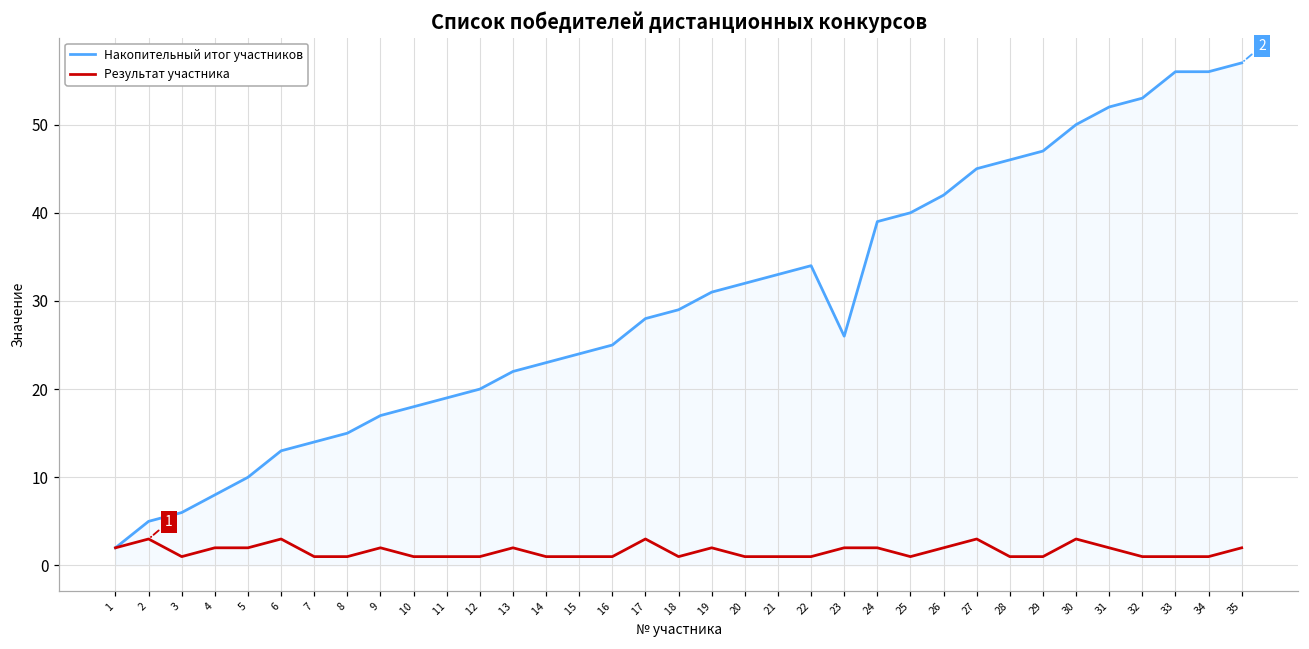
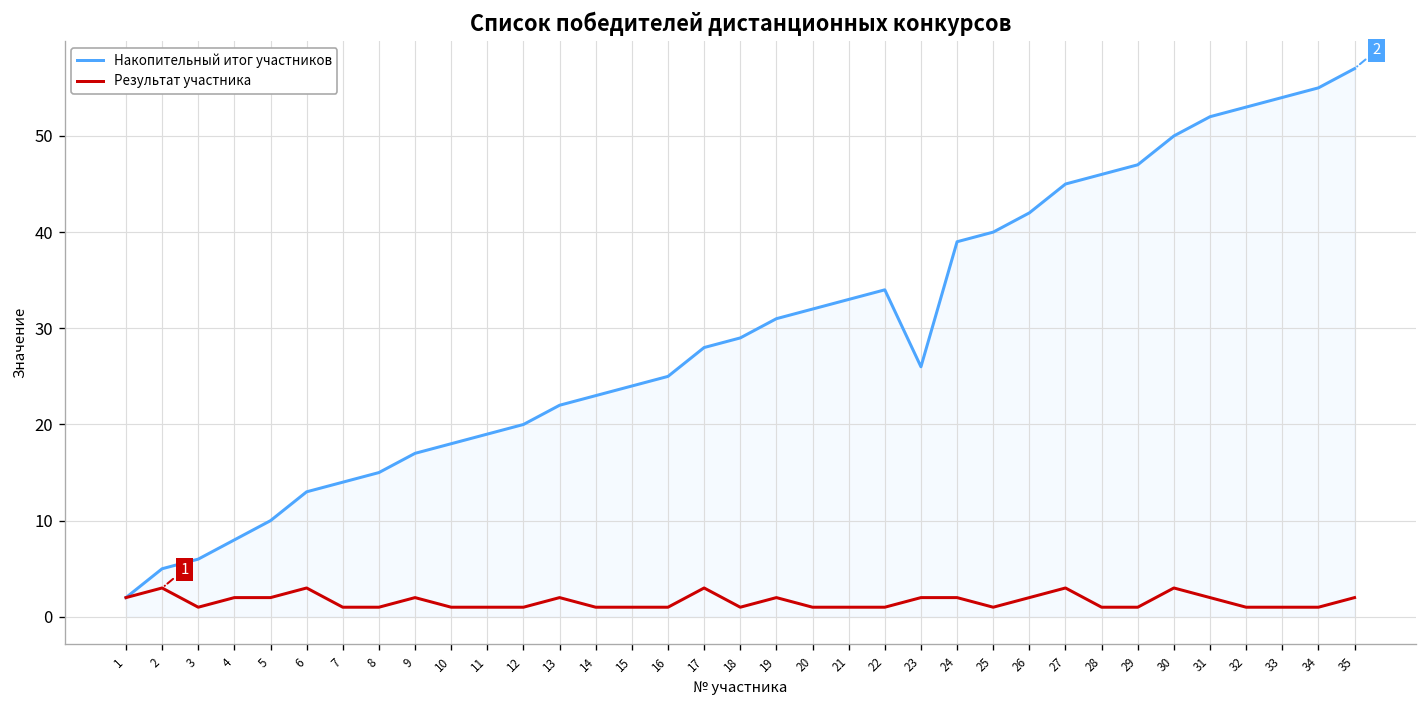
Накопительный итог участников, 33: 56 -> 54
Накопительный итог участников, 34: 56 -> 55
